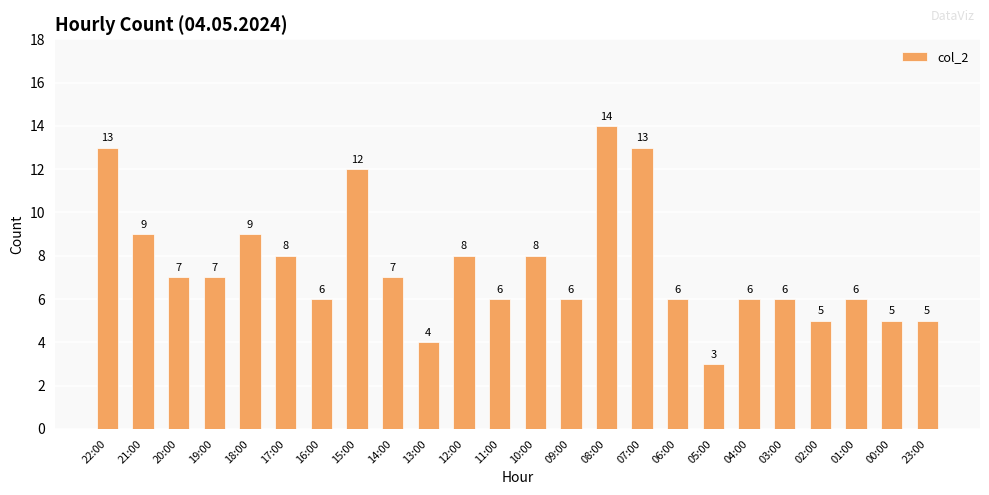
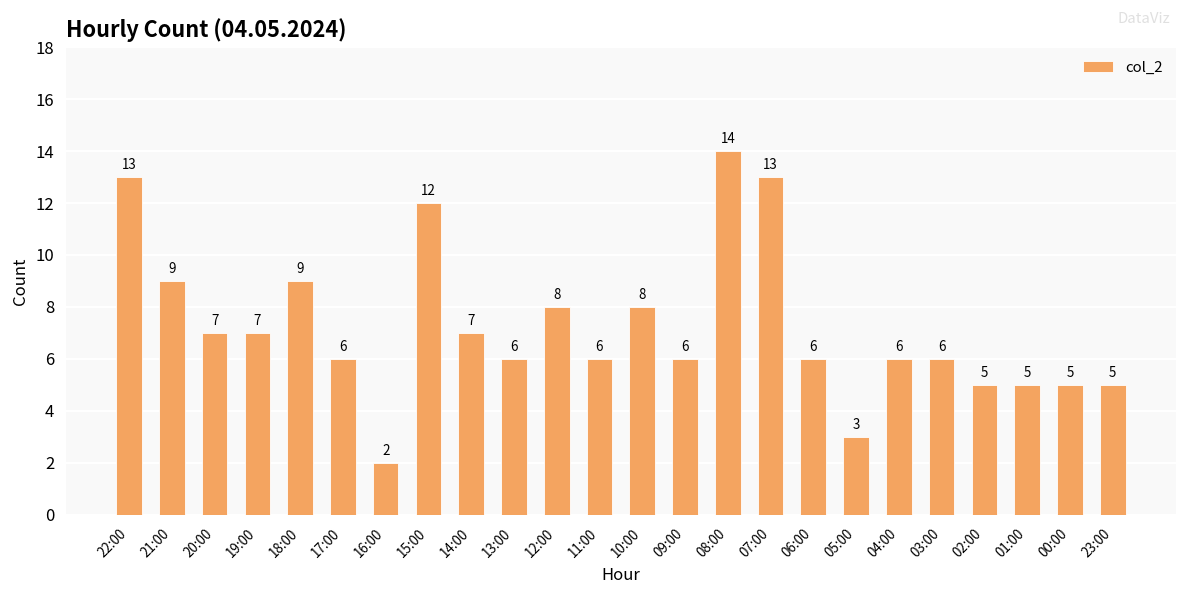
17:00: 8 -> 6
16:00: 6 -> 2
13:00: 4 -> 6
01:00: 6 -> 5
